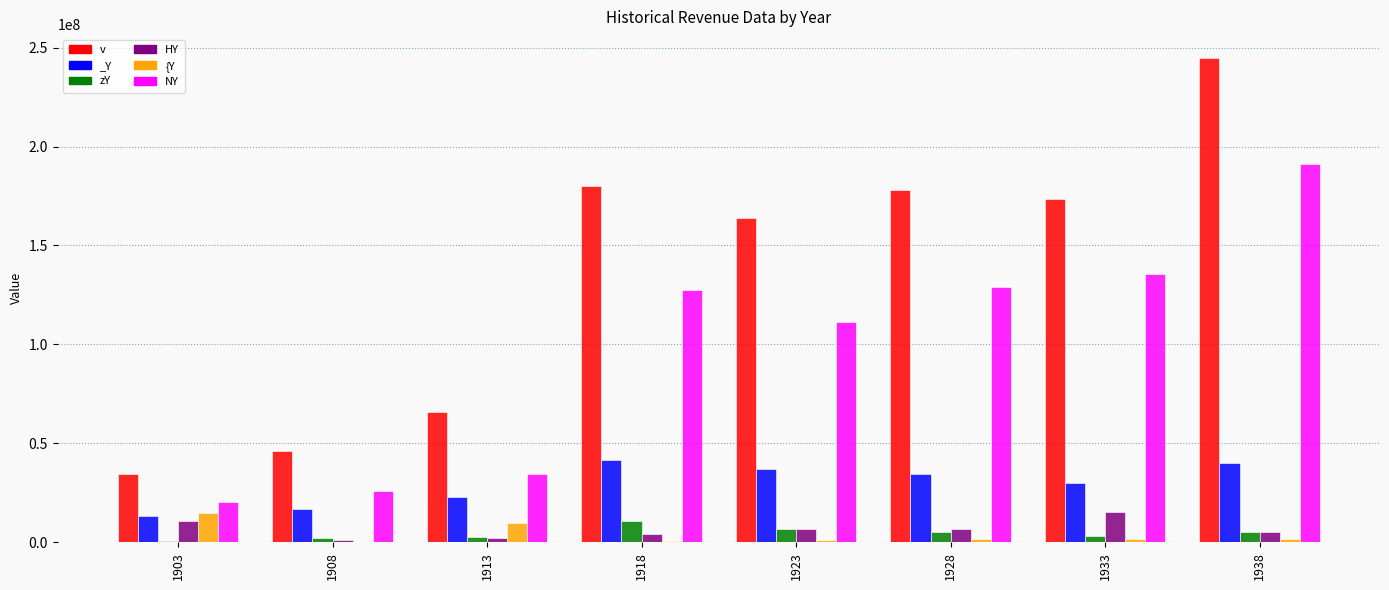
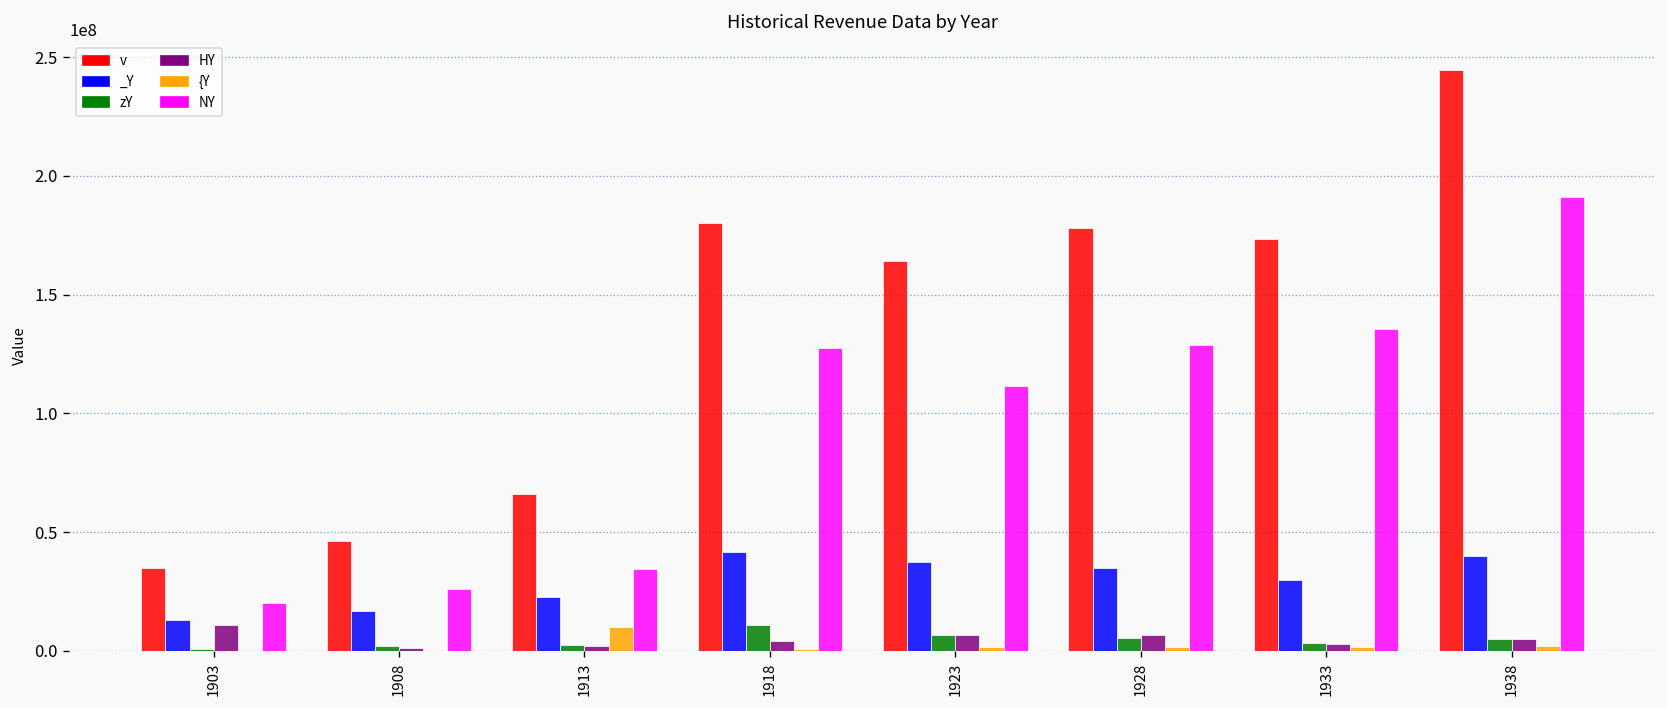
{Y, 1903: 15000000 -> 0
HY, 1933: 15000000 -> 3000000
